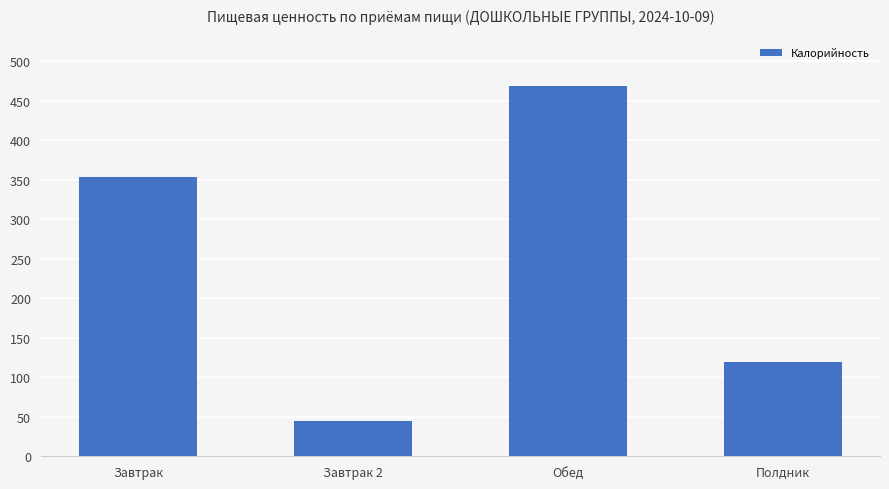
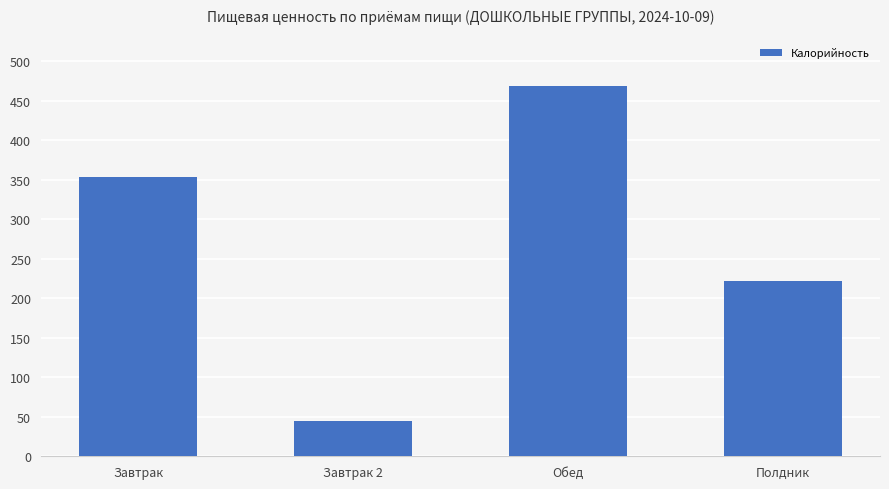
Полдник: 120 -> 220
